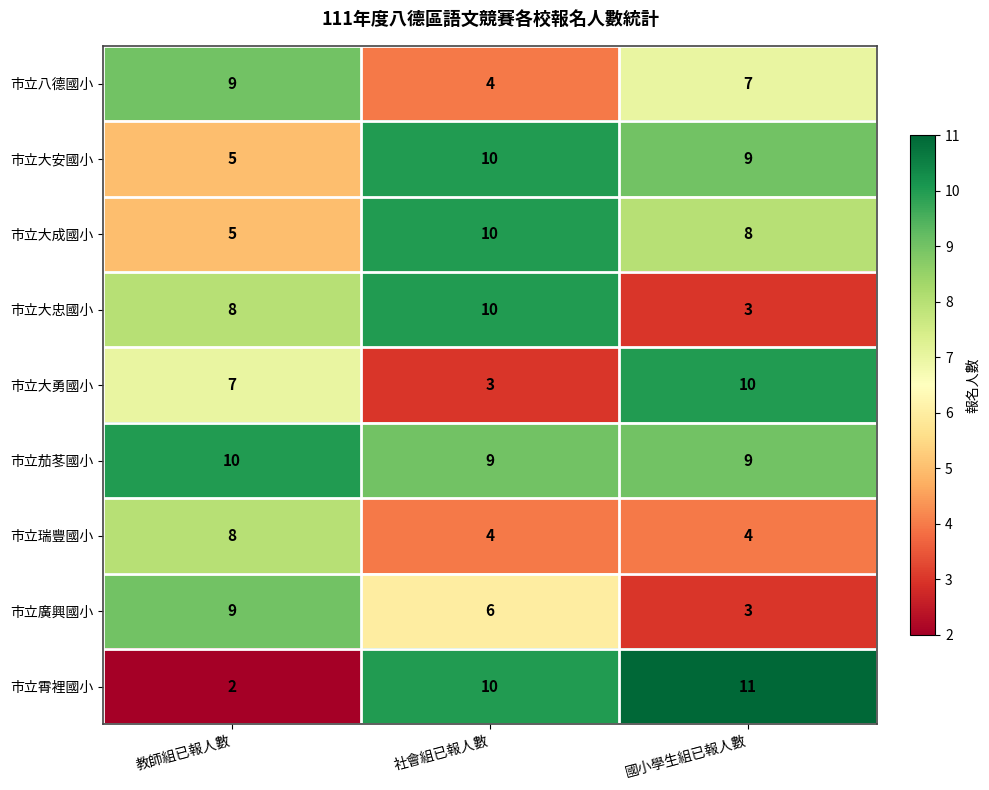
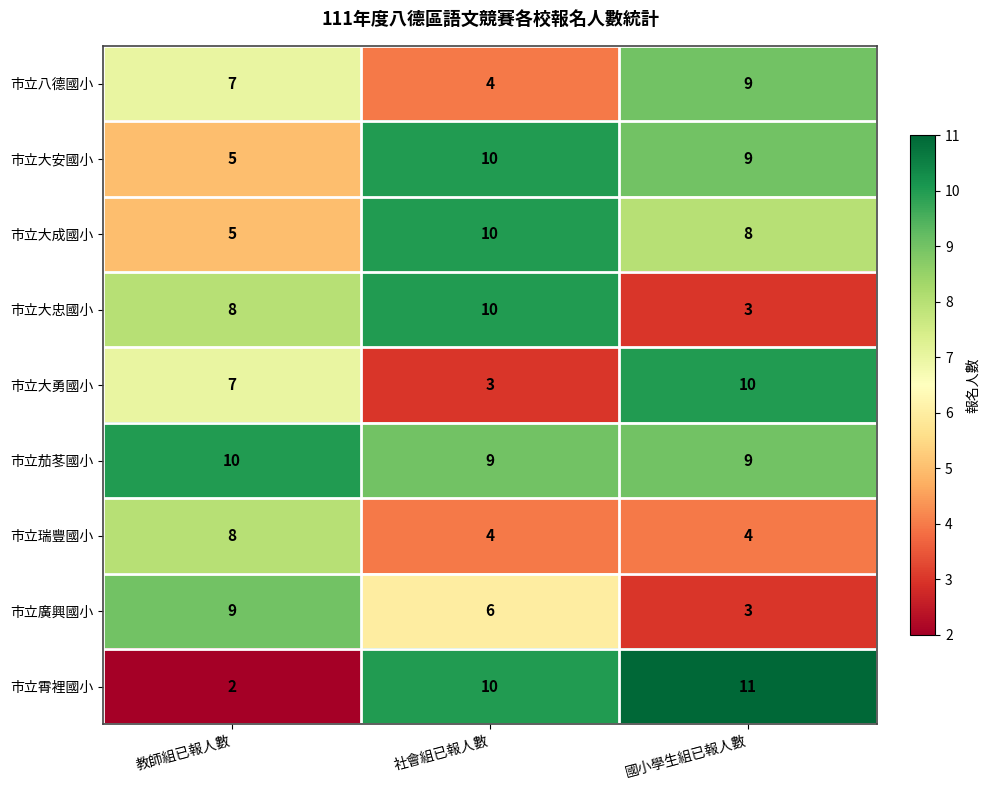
市立八德國小, 教師組已報人數: 9 -> 7
市立八德國小, 國小學生組已報人數: 7 -> 9
